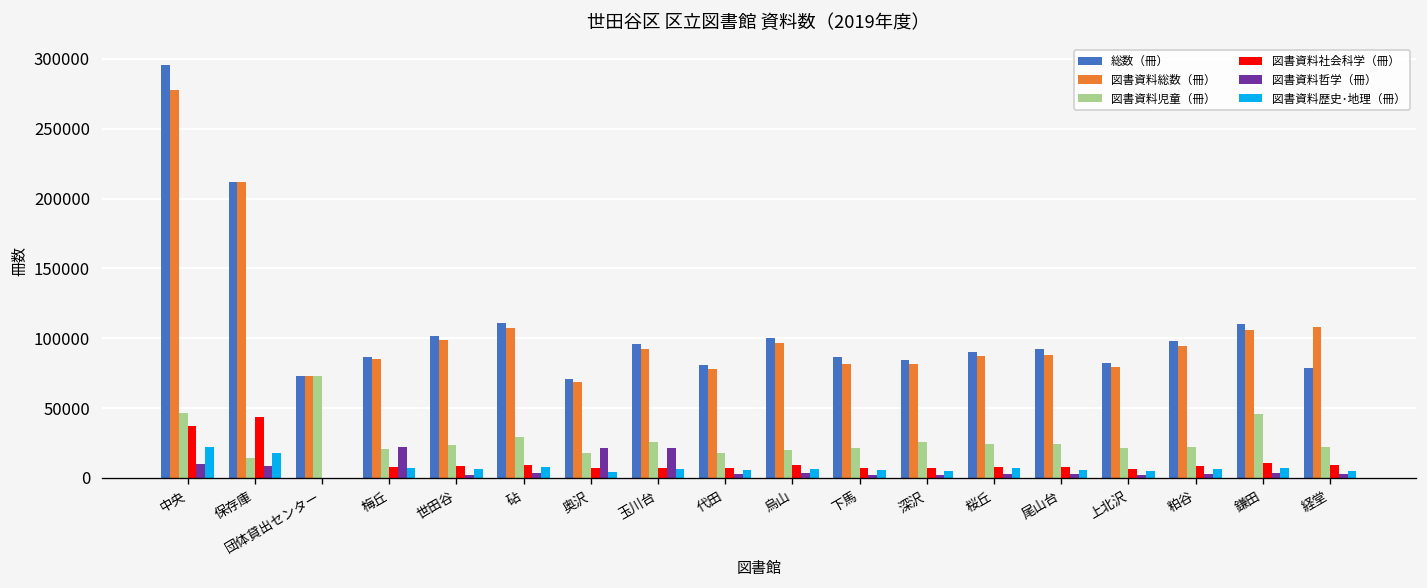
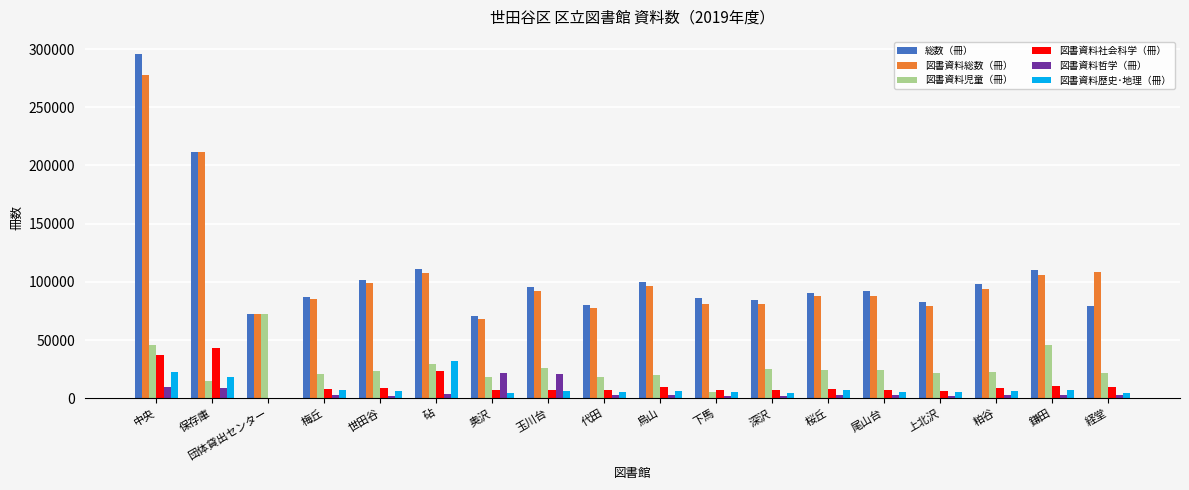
図書資料哲学（冊）, 梅丘: 22000 -> 2000
図書資料社会科学（冊）, 砧: 9000 -> 24000
図書資料歴史･地理（冊）, 砧: 8000 -> 32000
図書資料児童（冊）, 下馬: 22000 -> 6000
